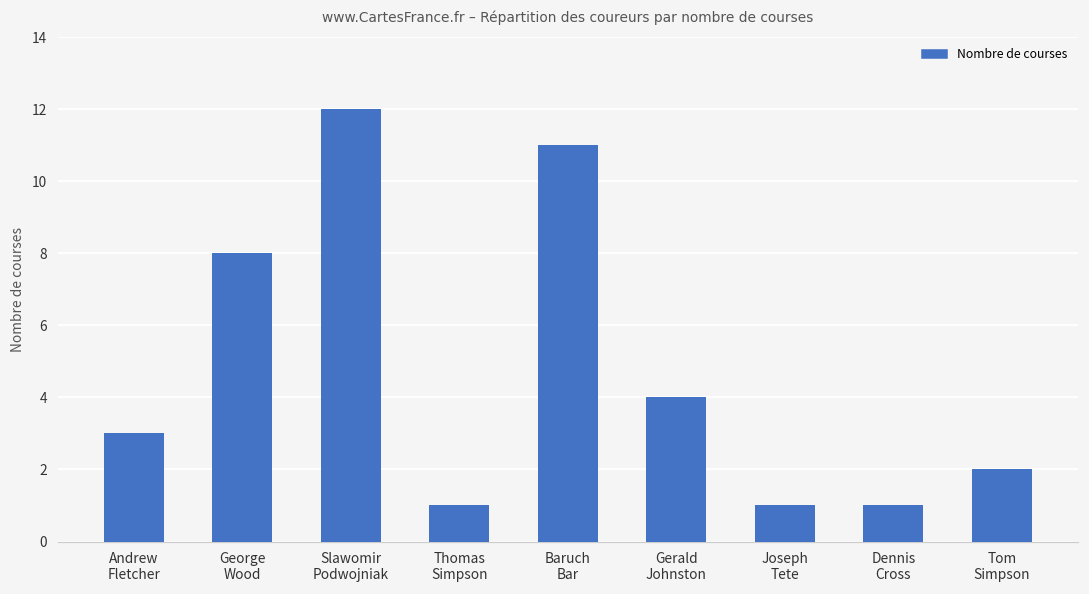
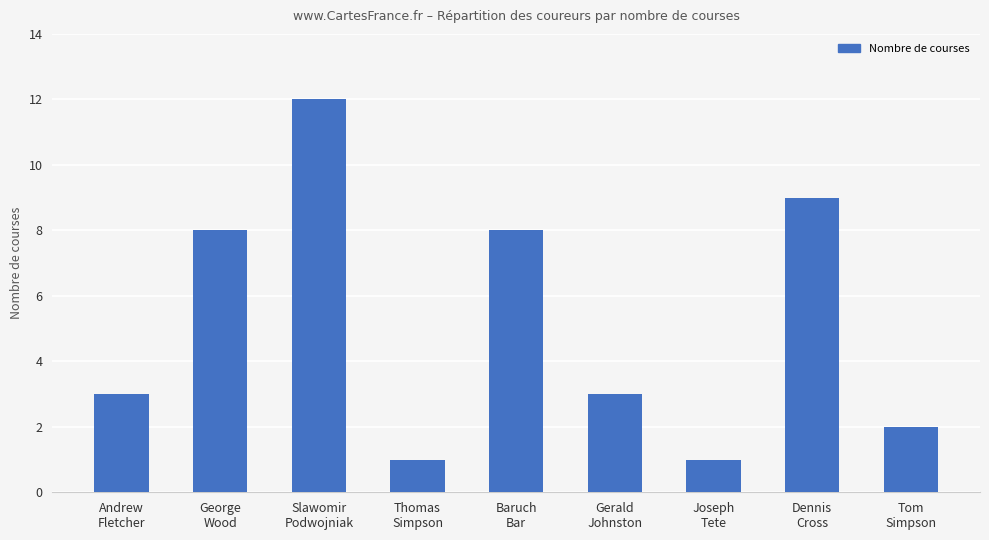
Baruch Bar: 11 -> 8
Gerald Johnston: 4 -> 3
Dennis Cross: 1 -> 9
